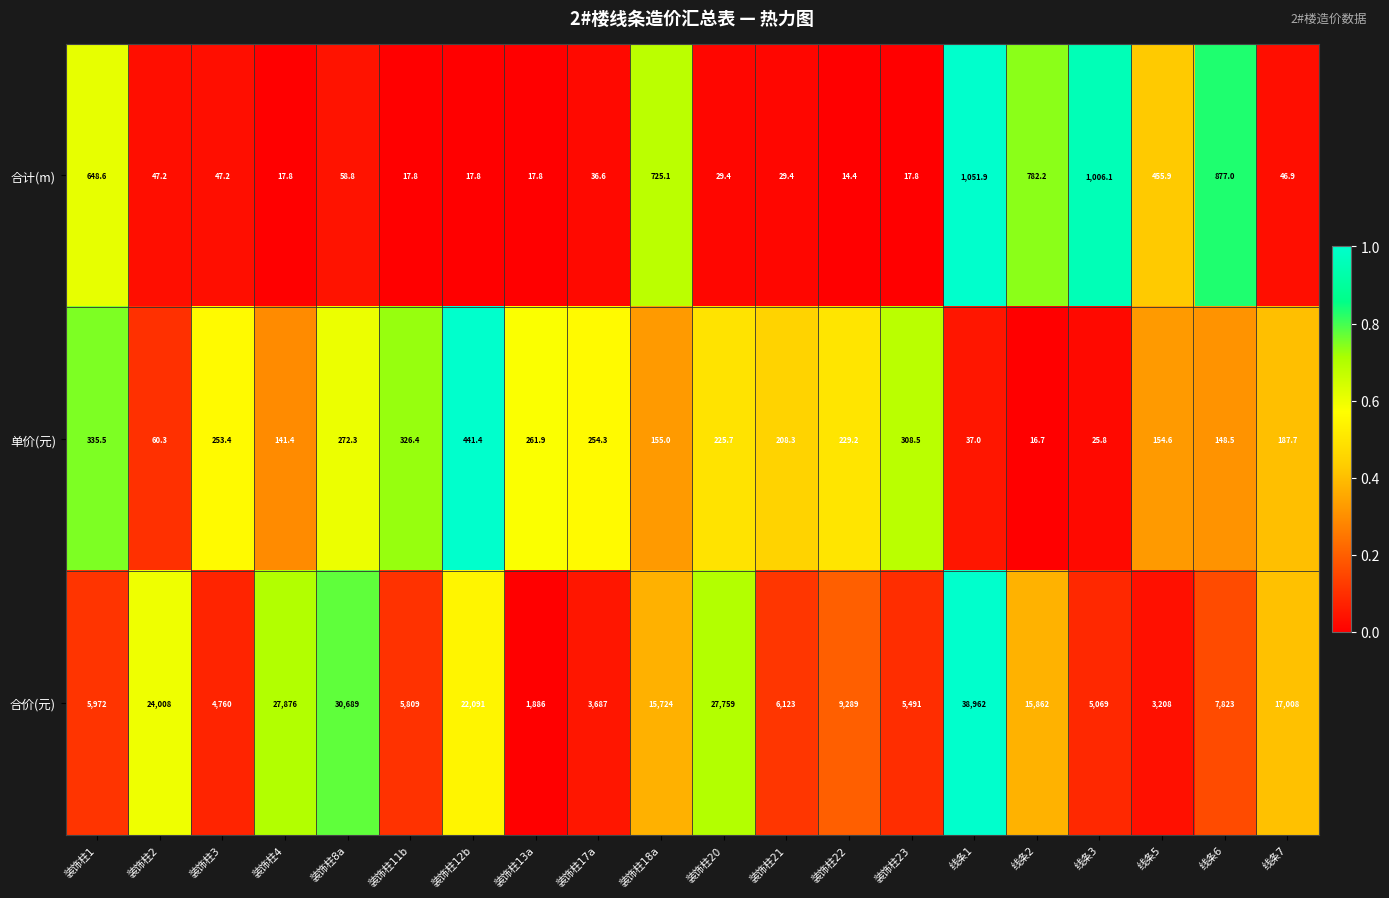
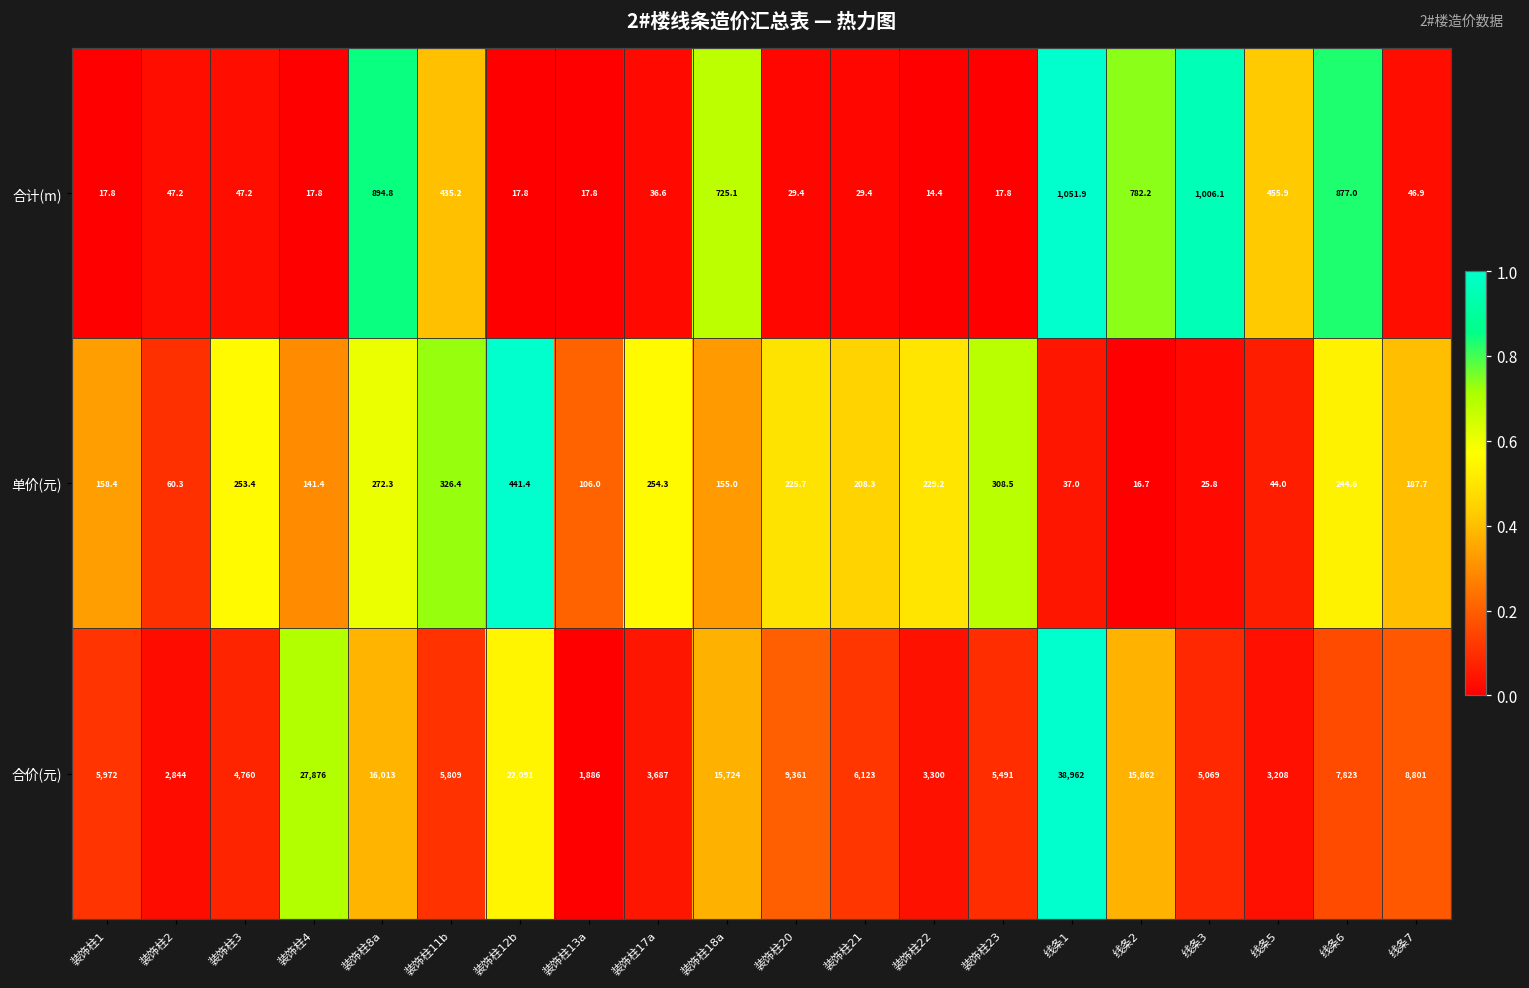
合计(m), 装饰柱1: 648.6 -> 17.8
合计(m), 装饰柱8a: 58.8 -> 894.8
合计(m), 装饰柱11b: 17.8 -> 435.2
单价(元), 装饰柱1: 335.5 -> 158.4
单价(元), 装饰柱13a: 261.9 -> 106.0
单价(元), 线条5: 154.6 -> 44.0
单价(元), 线条6: 148.5 -> 244.6
合价(元), 装饰柱2: 24,008 -> 2,844
合价(元), 装饰柱8a: 30,689 -> 16,013
合价(元), 装饰柱20: 27,759 -> 9,361
合价(元), 装饰柱22: 9,289 -> 3,300
合价(元), 线条7: 17,008 -> 8,801
